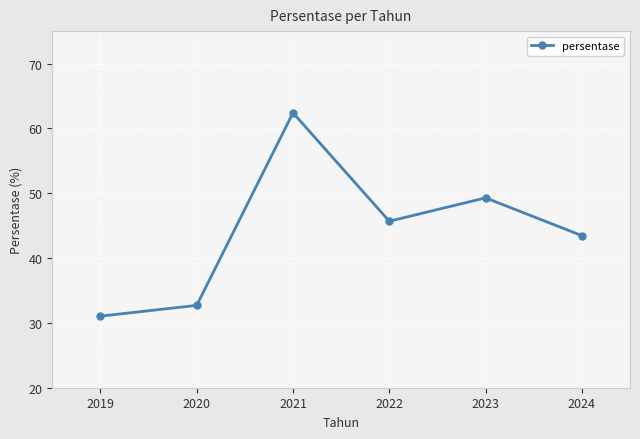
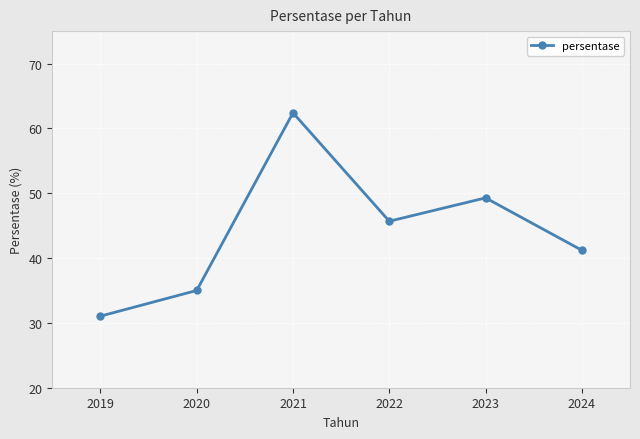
2020: 33 -> 35
2024: 43 -> 41
